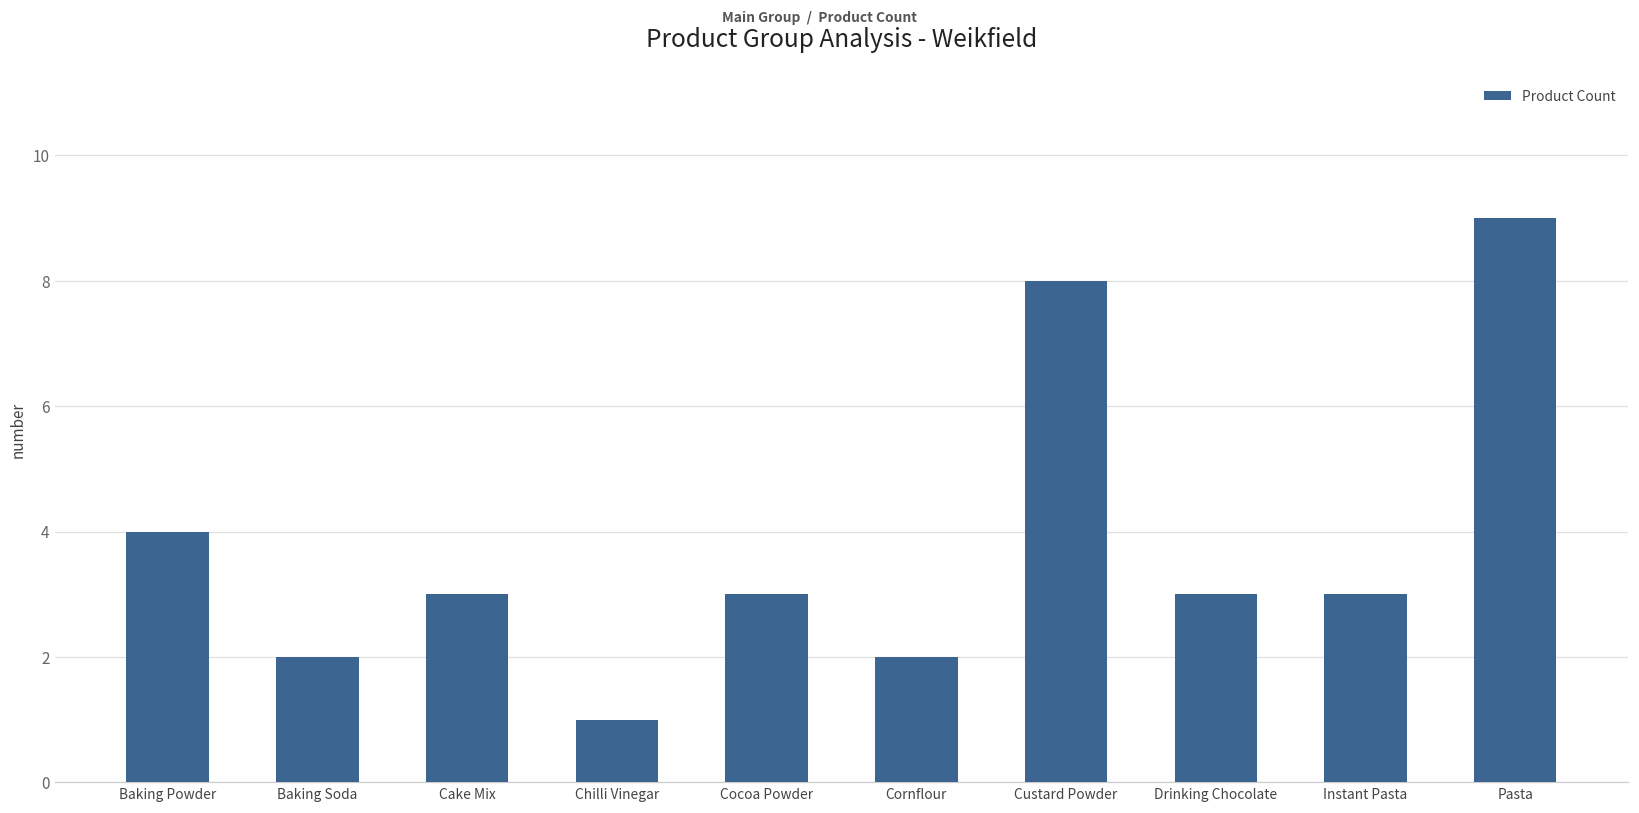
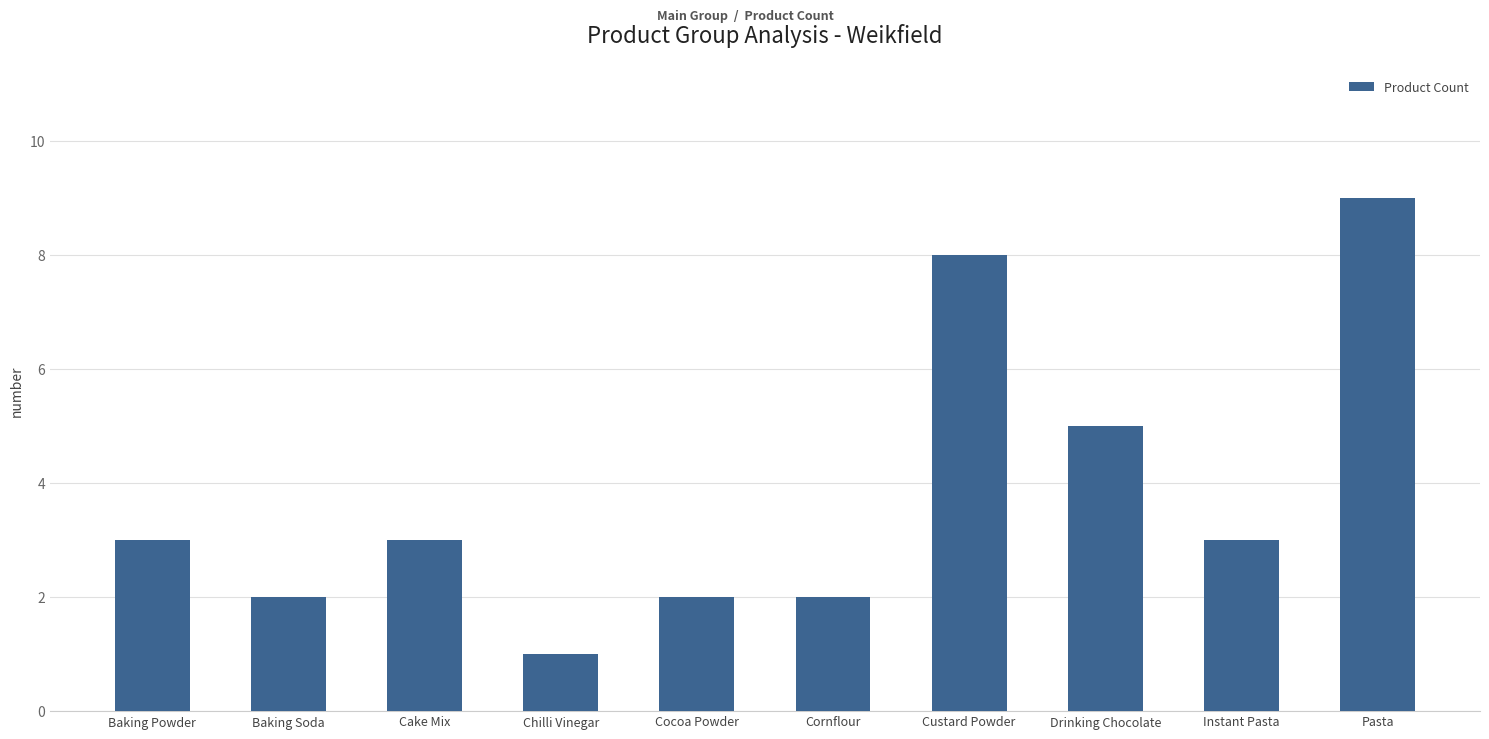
Baking Powder: 4 -> 3
Cocoa Powder: 3 -> 2
Drinking Chocolate: 3 -> 5
